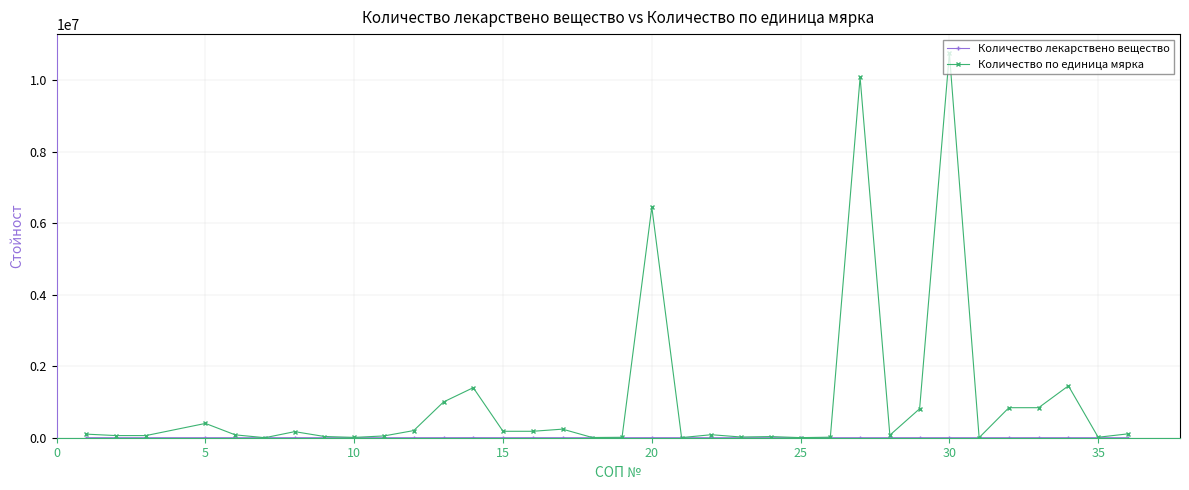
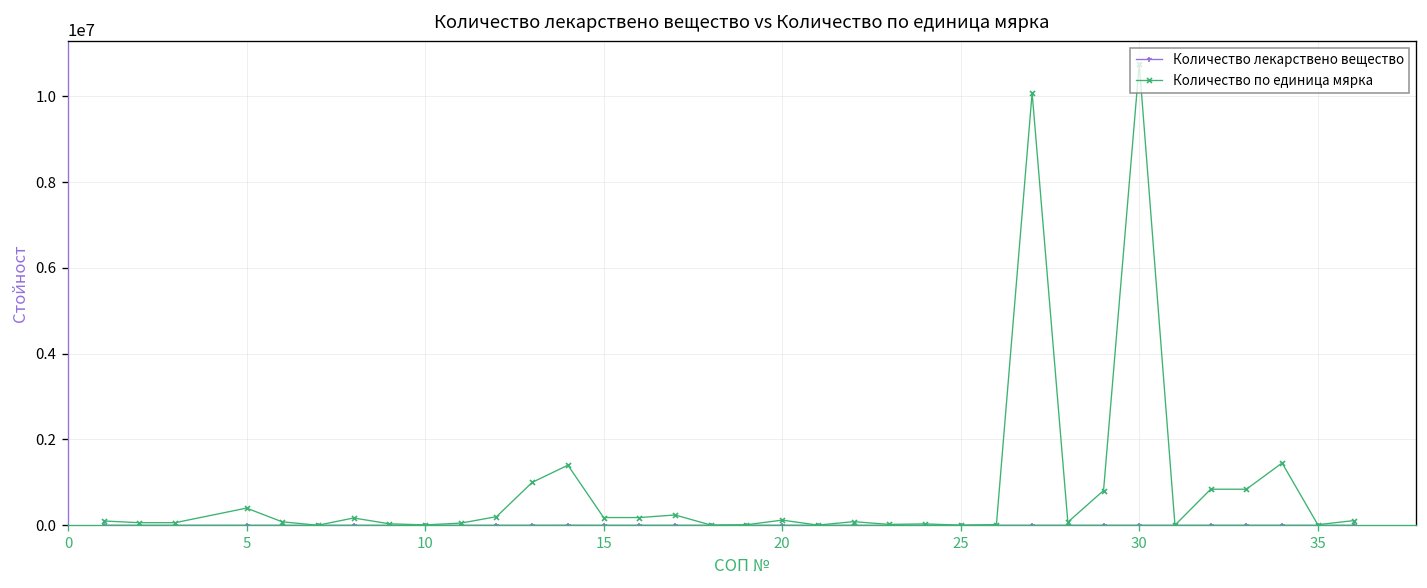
Количество по единица мярка, 20: 6500000 -> 100000
